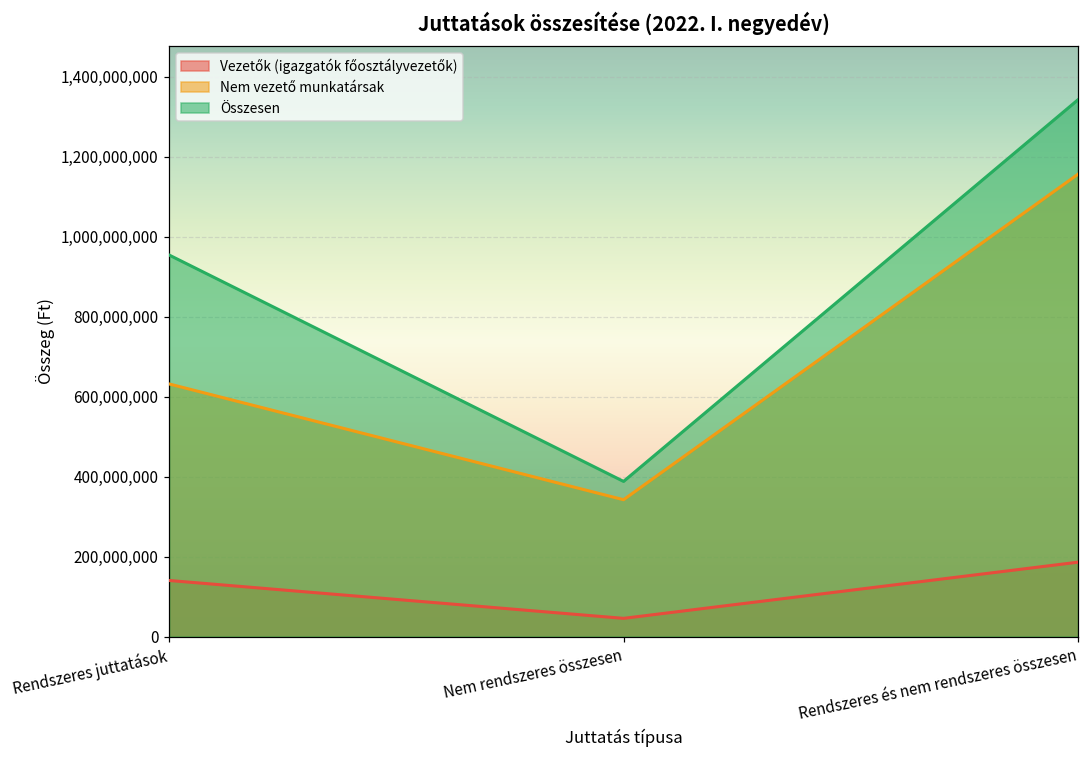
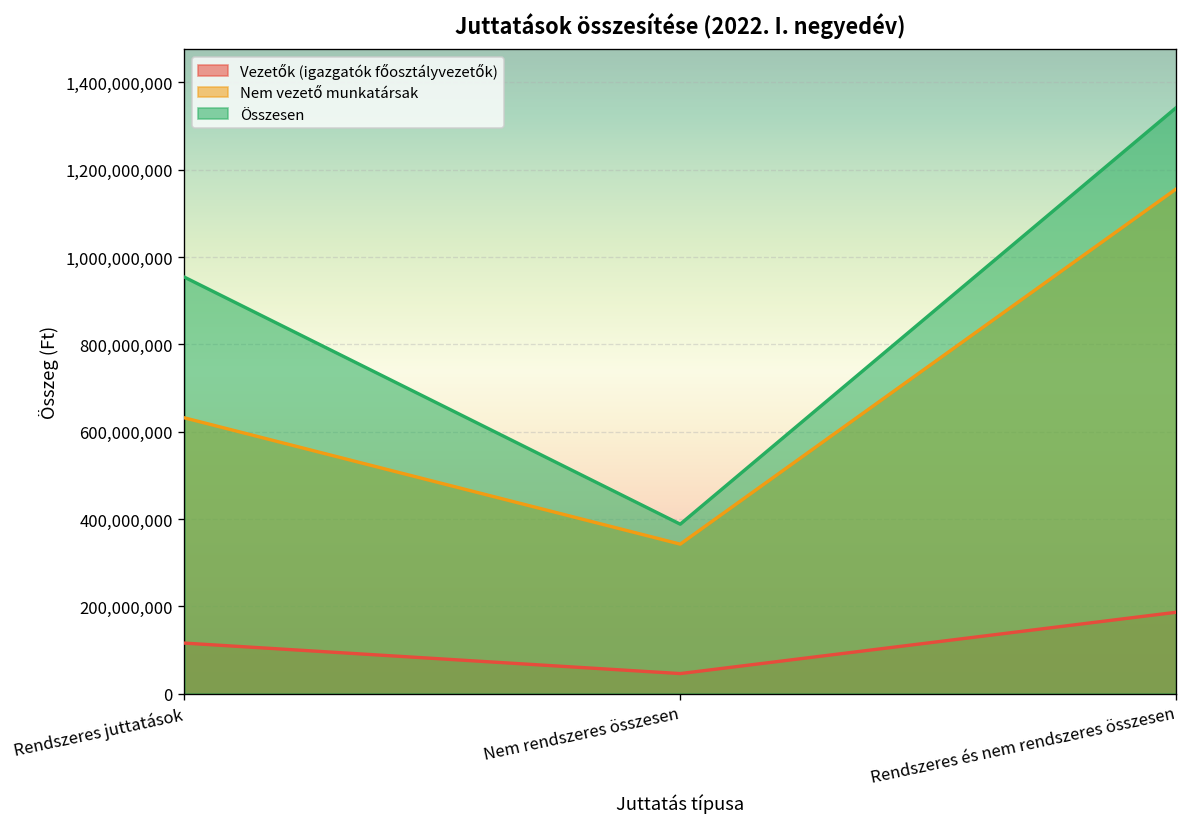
Vezetők (igazgatók főosztályvezetők), Rendszeres juttatások: 140,000,000 -> 120,000,000
